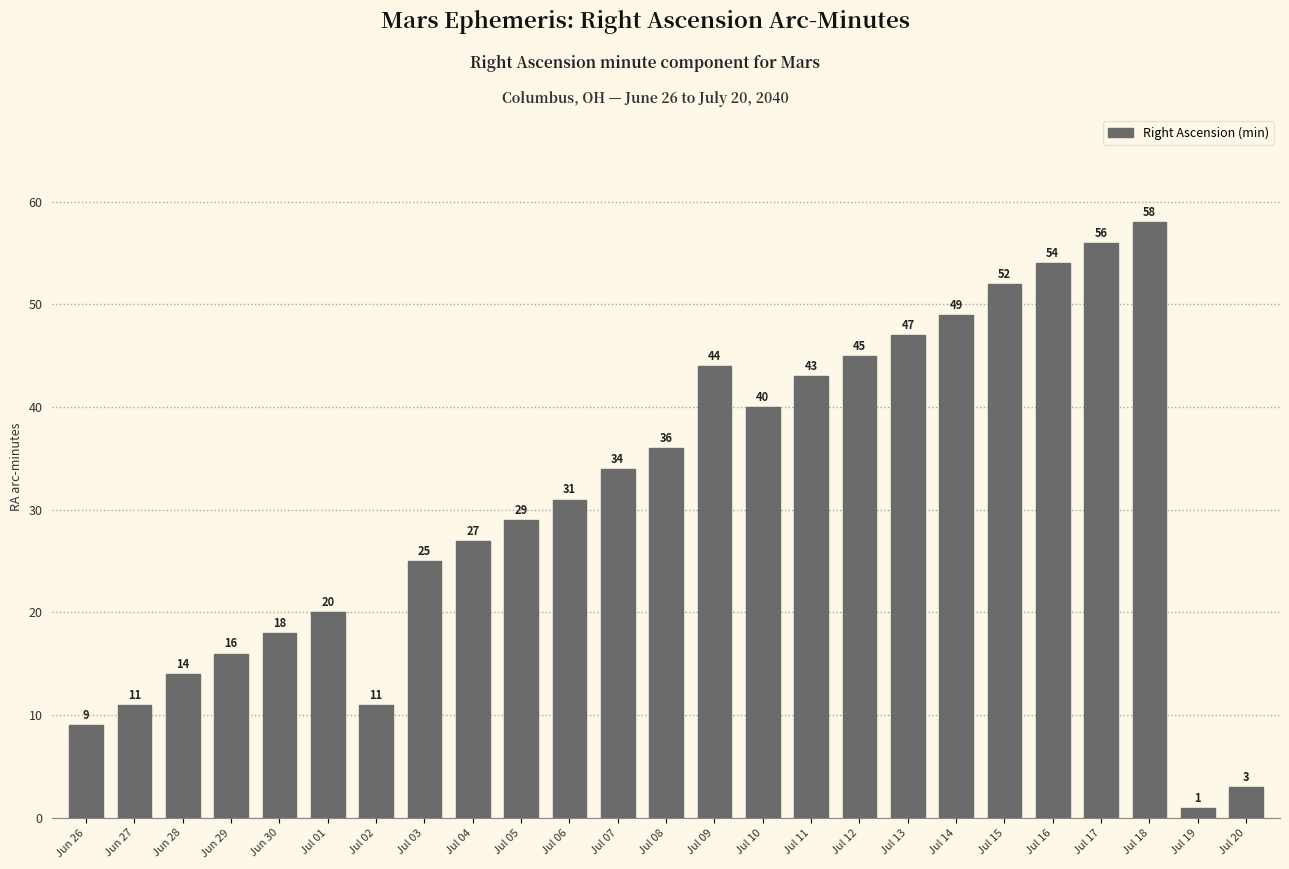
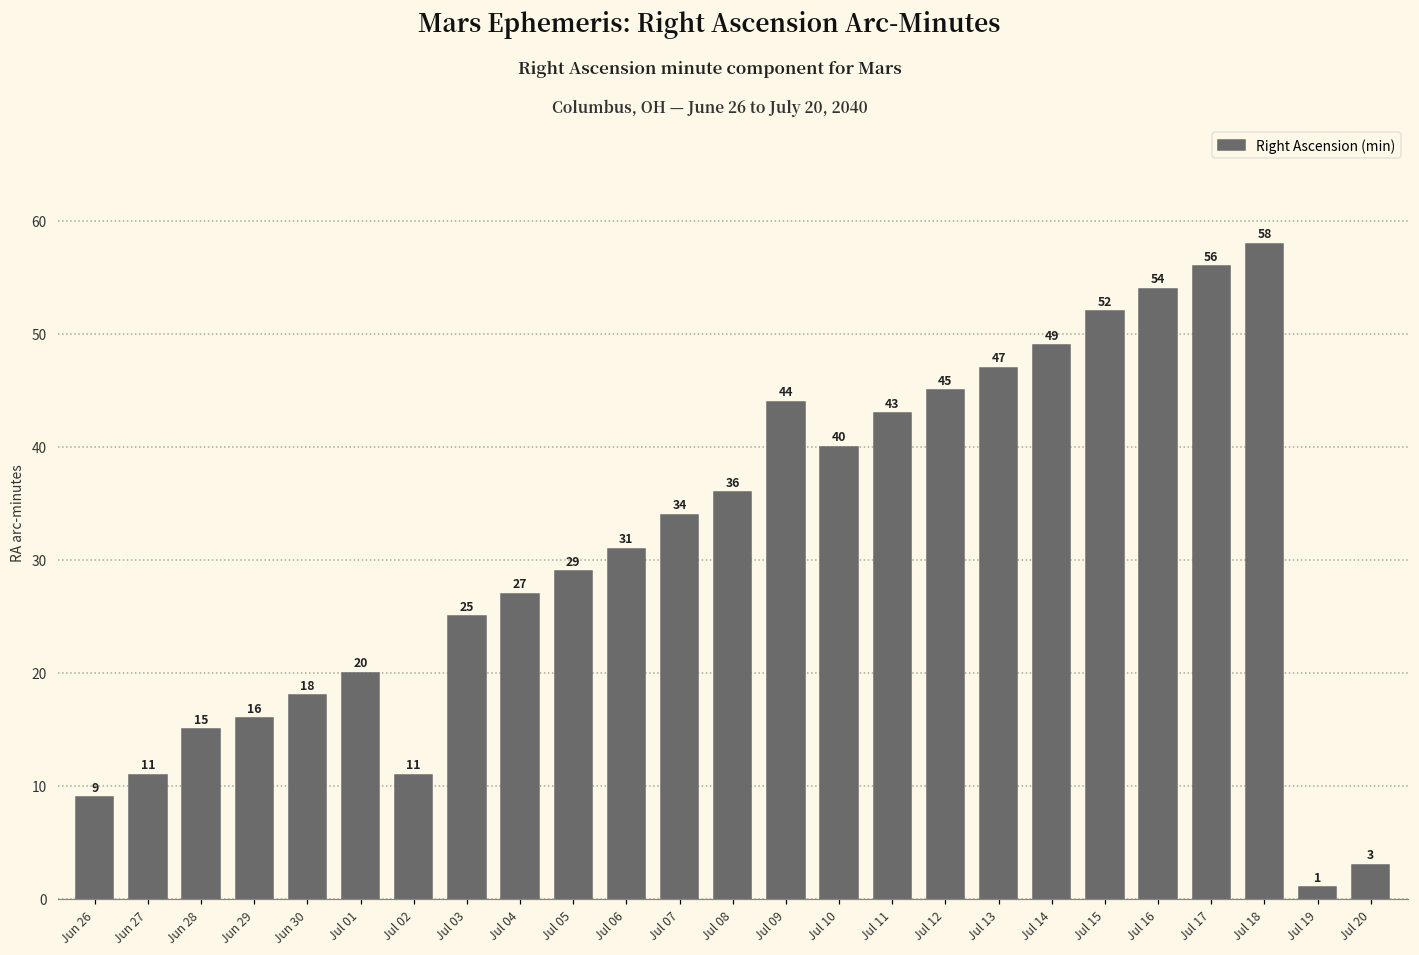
Jun 28: 14 -> 15
